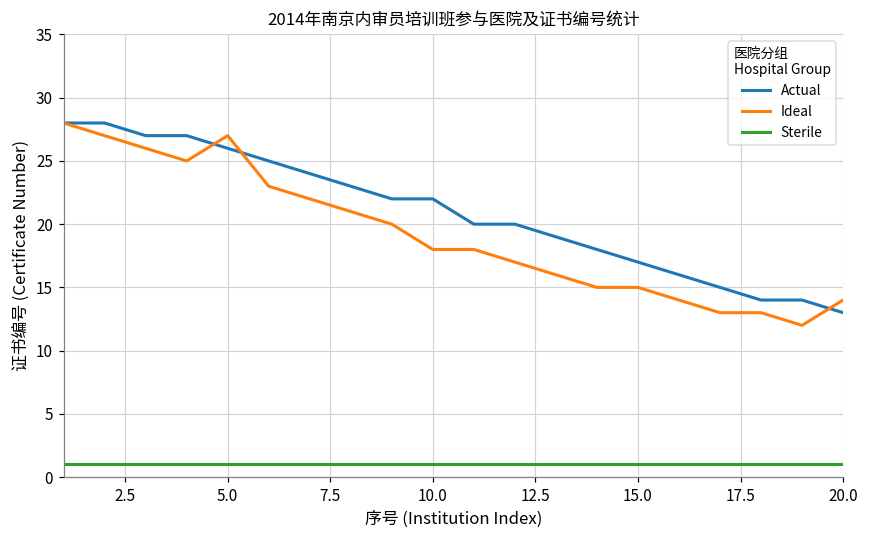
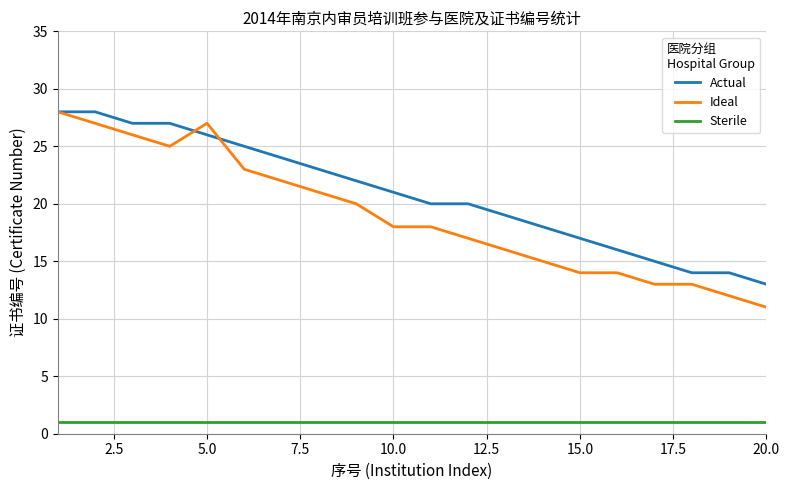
Actual, 10.0: 22 -> 21
Ideal, 15.0: 15 -> 14
Ideal, 20.0: 14 -> 11
